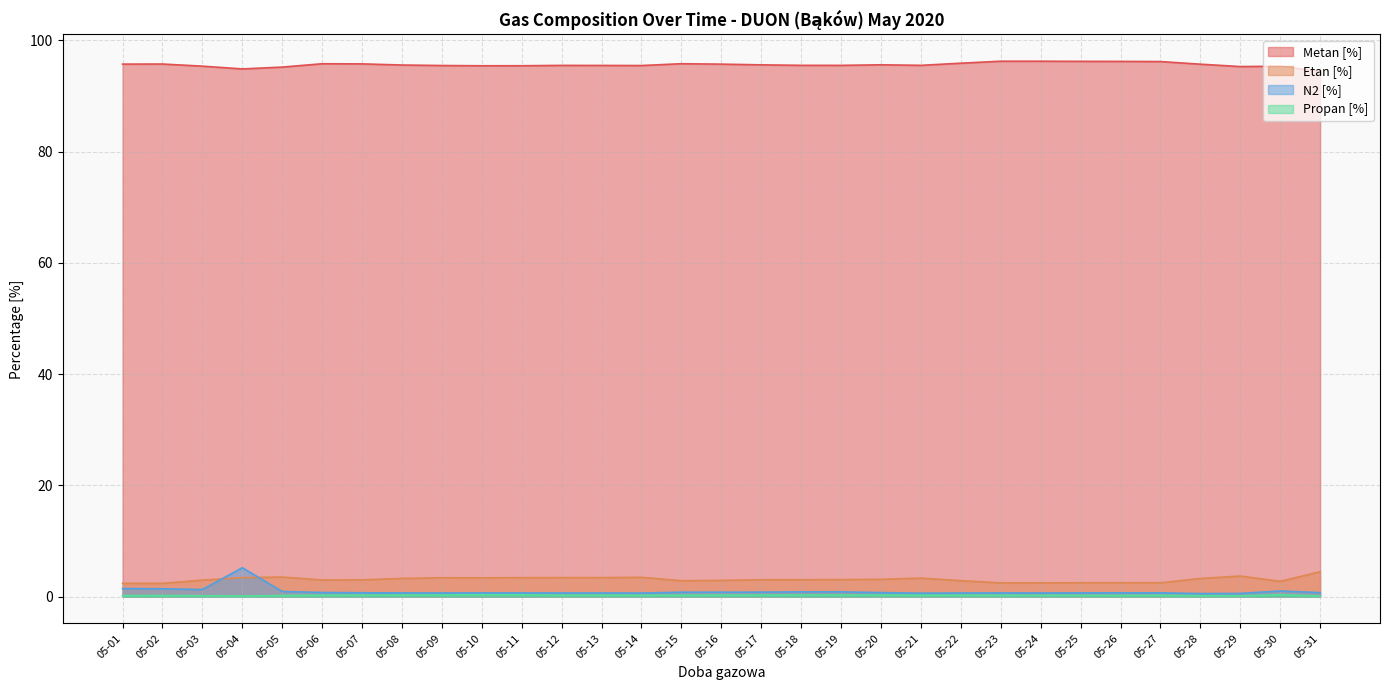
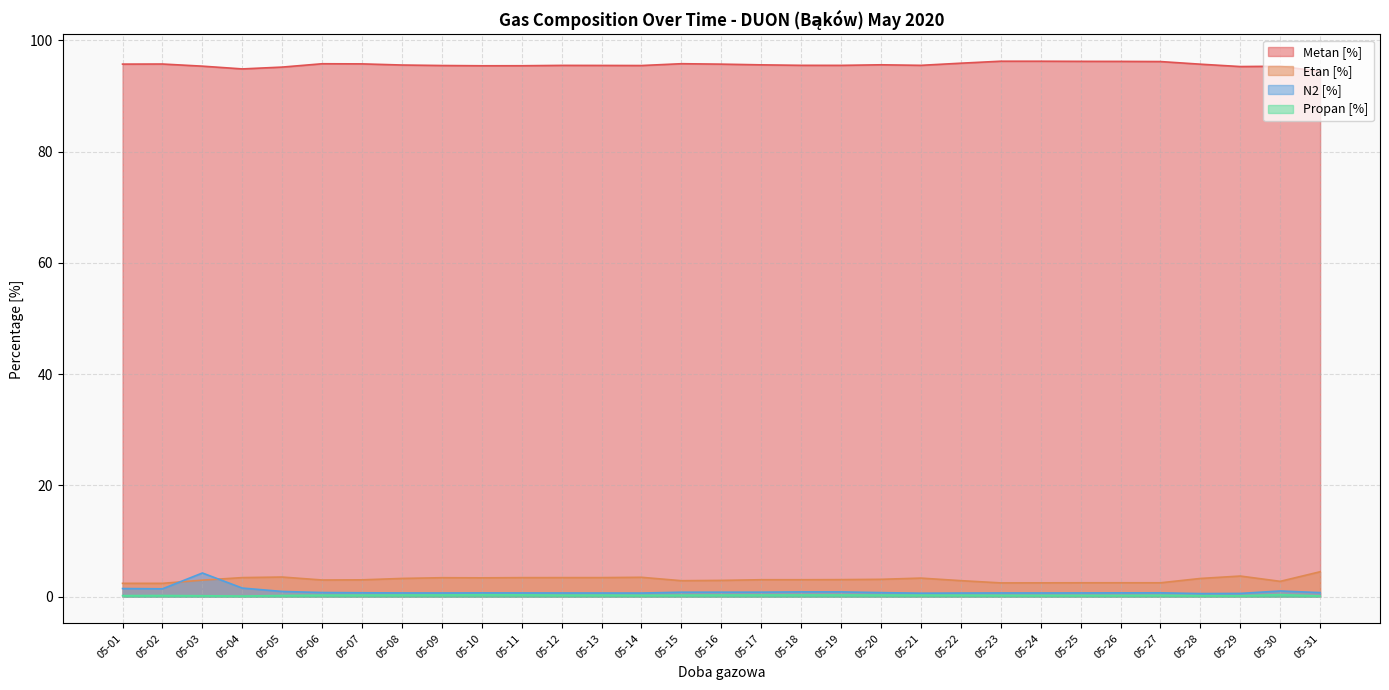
N2 [%], 05-03: 1 -> 4
N2 [%], 05-04: 5 -> 2
